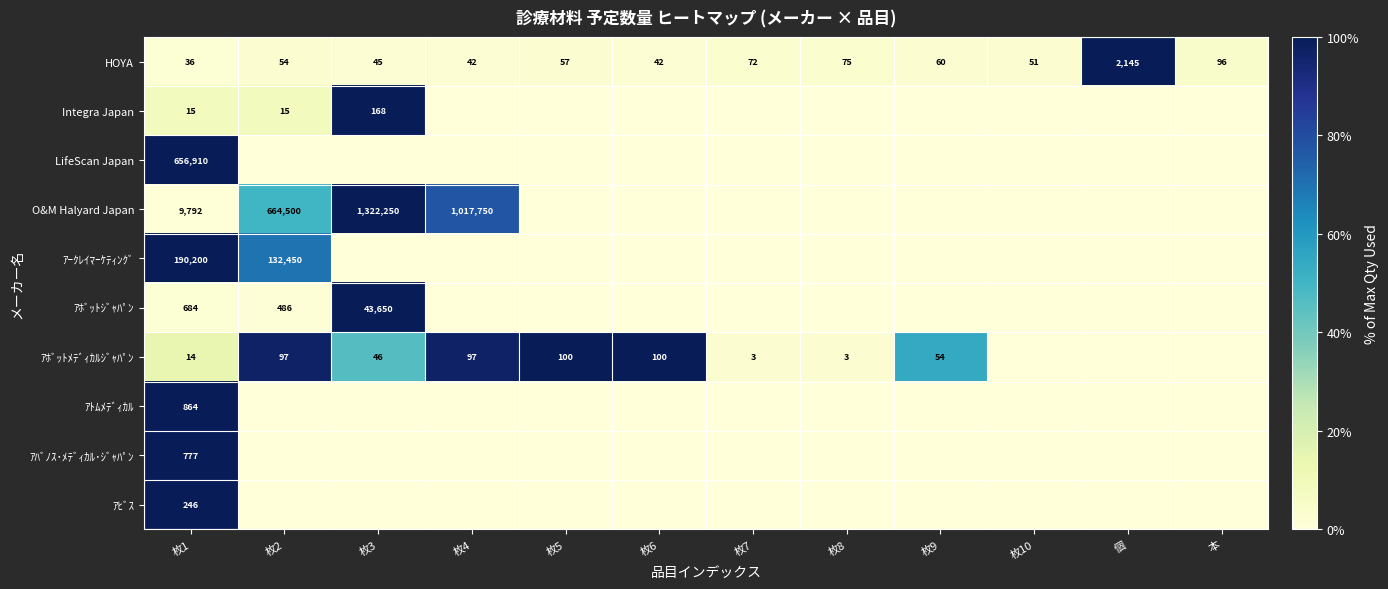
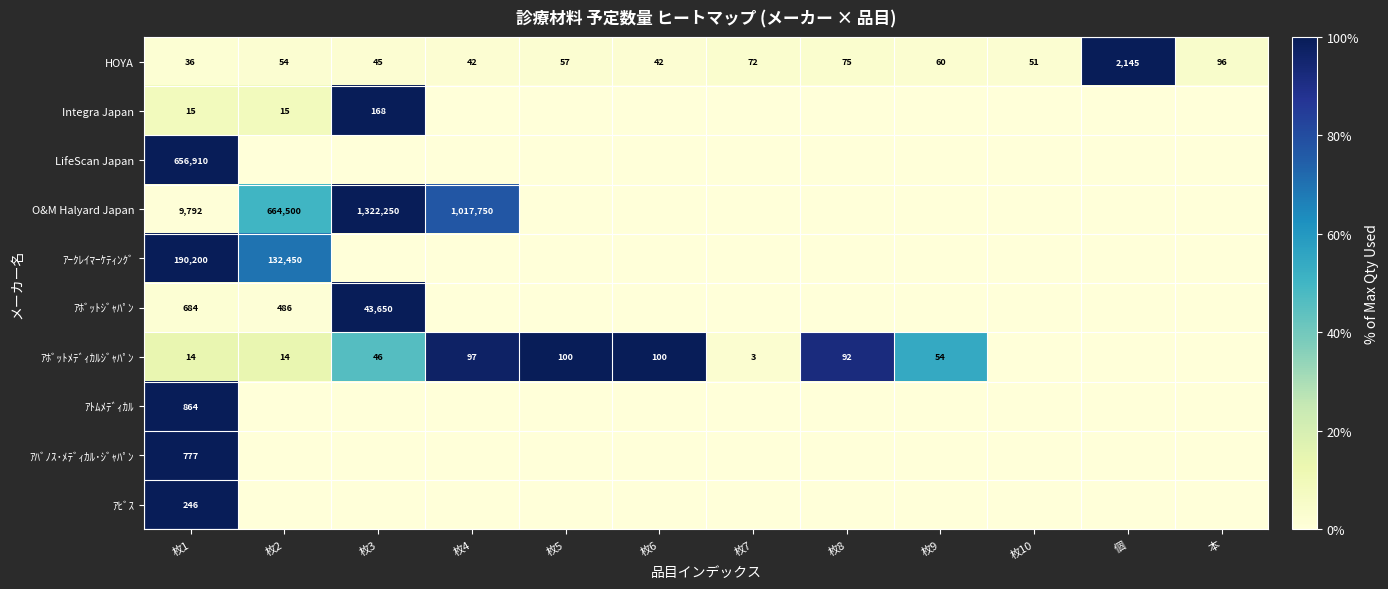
ｱﾎﾞｯﾄﾒﾃﾞｨｶﾙｼﾞｬﾊﾟﾝ, 枚2: 97 -> 14
ｱﾎﾞｯﾄﾒﾃﾞｨｶﾙｼﾞｬﾊﾟﾝ, 枚8: 3 -> 92
